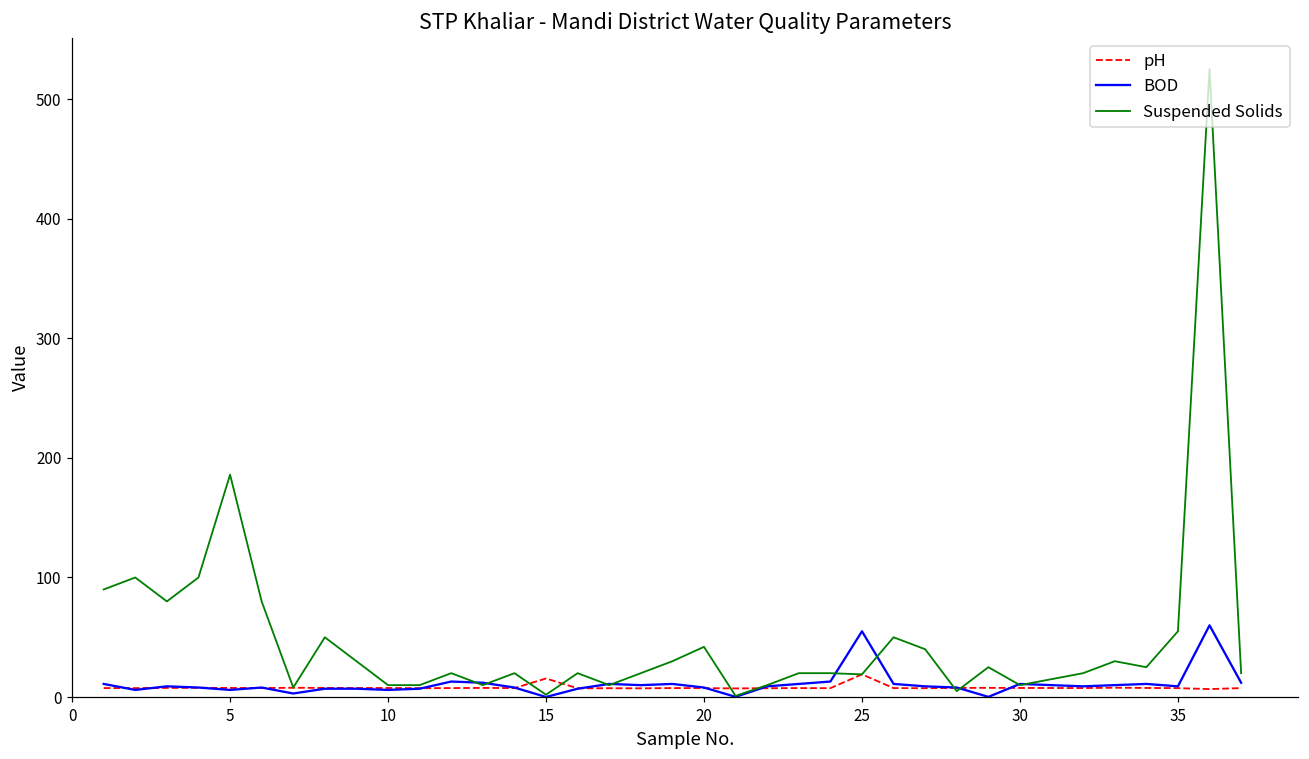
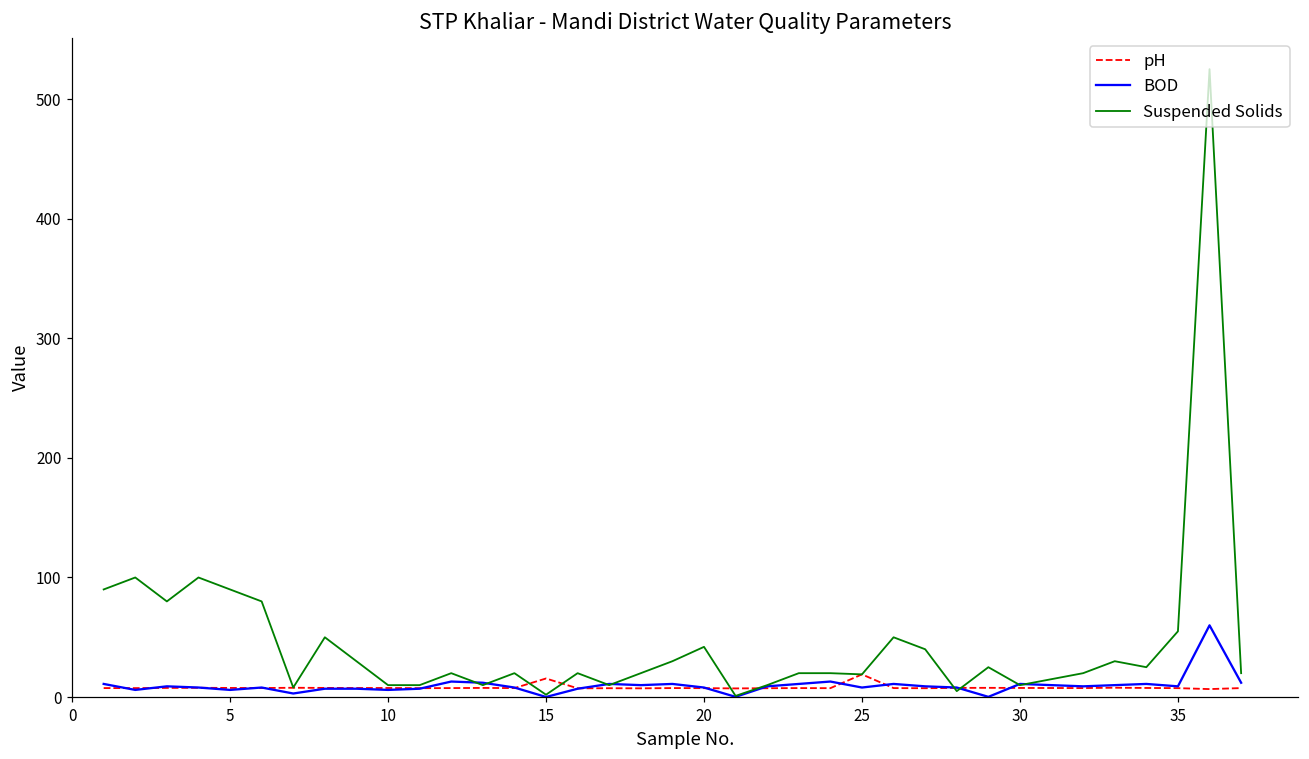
Suspended Solids, 5: 186 -> 90
BOD, 25: 55 -> 8
